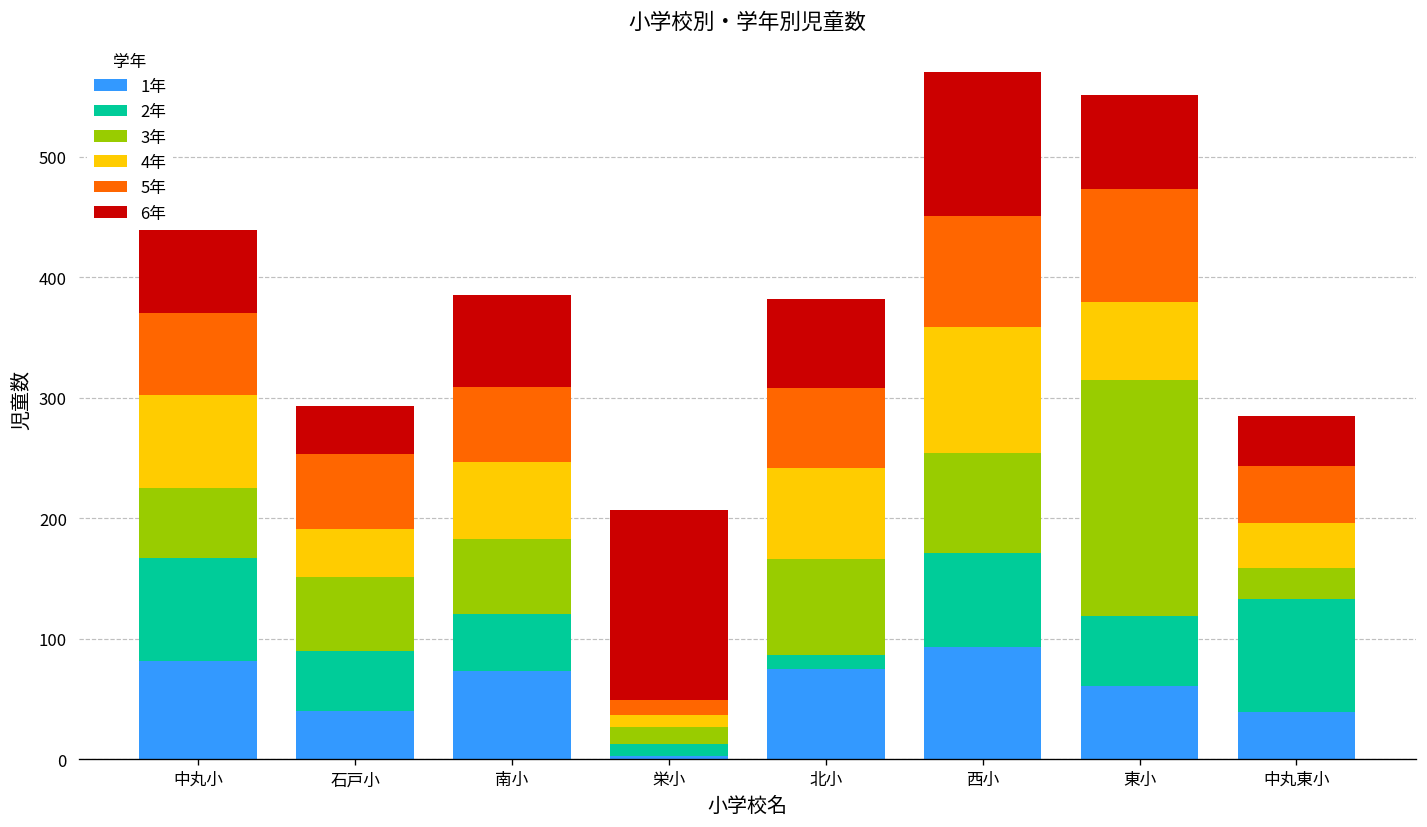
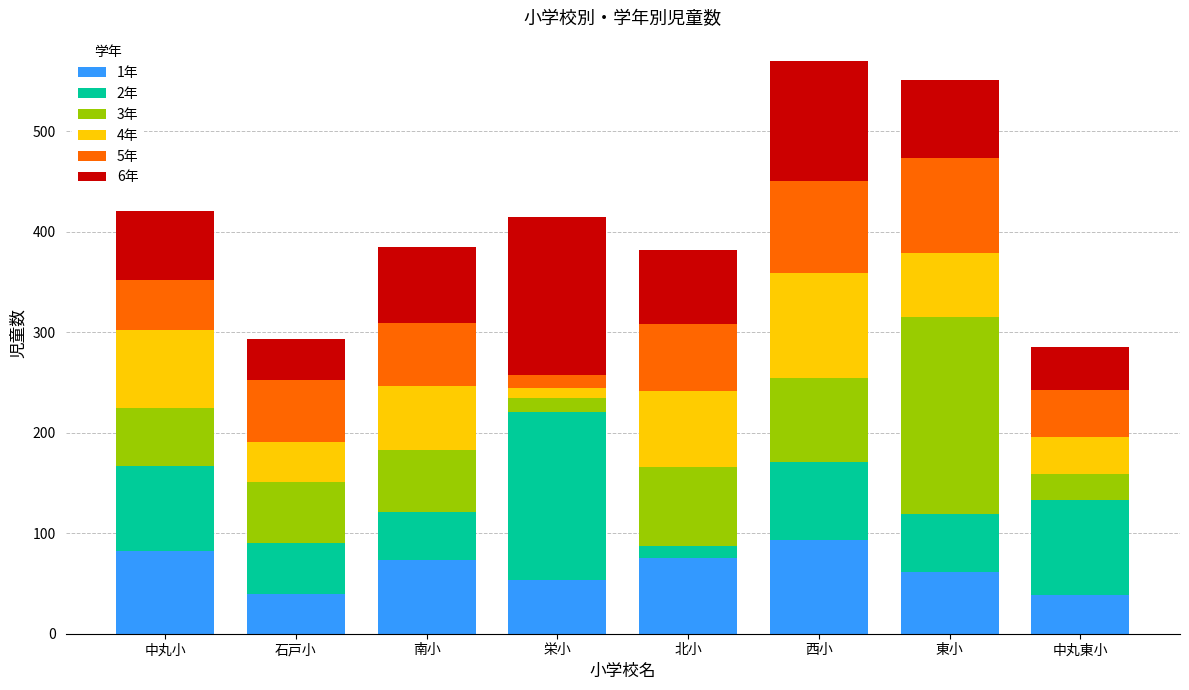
5年, 中丸小: 68 -> 50
1年, 栄小: 3 -> 53
2年, 栄小: 10 -> 168
